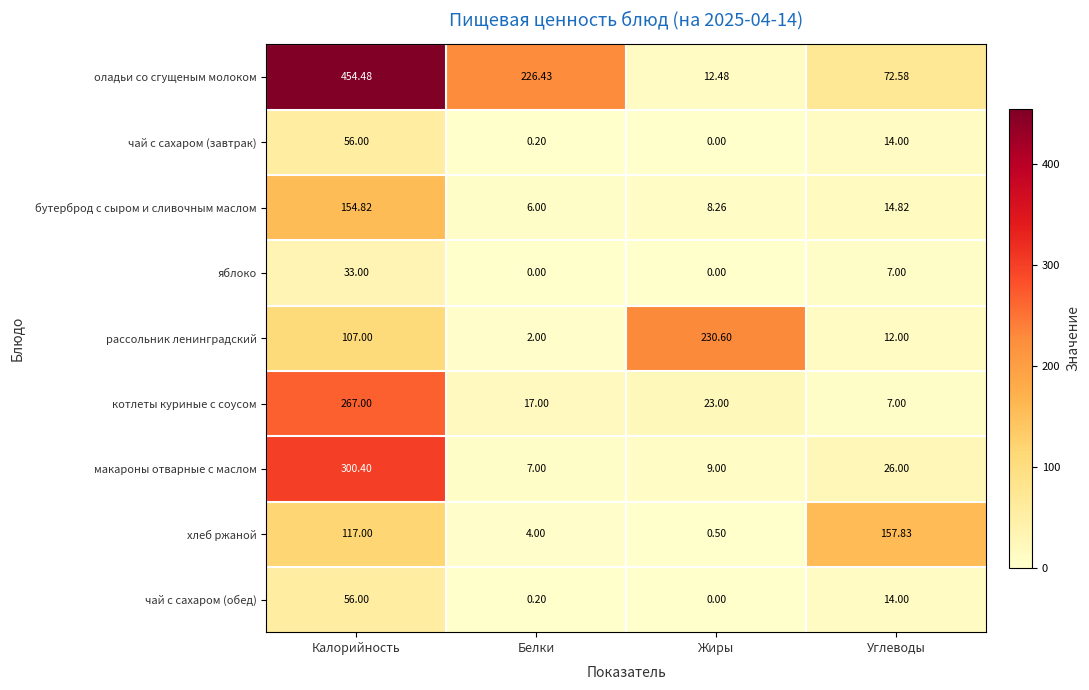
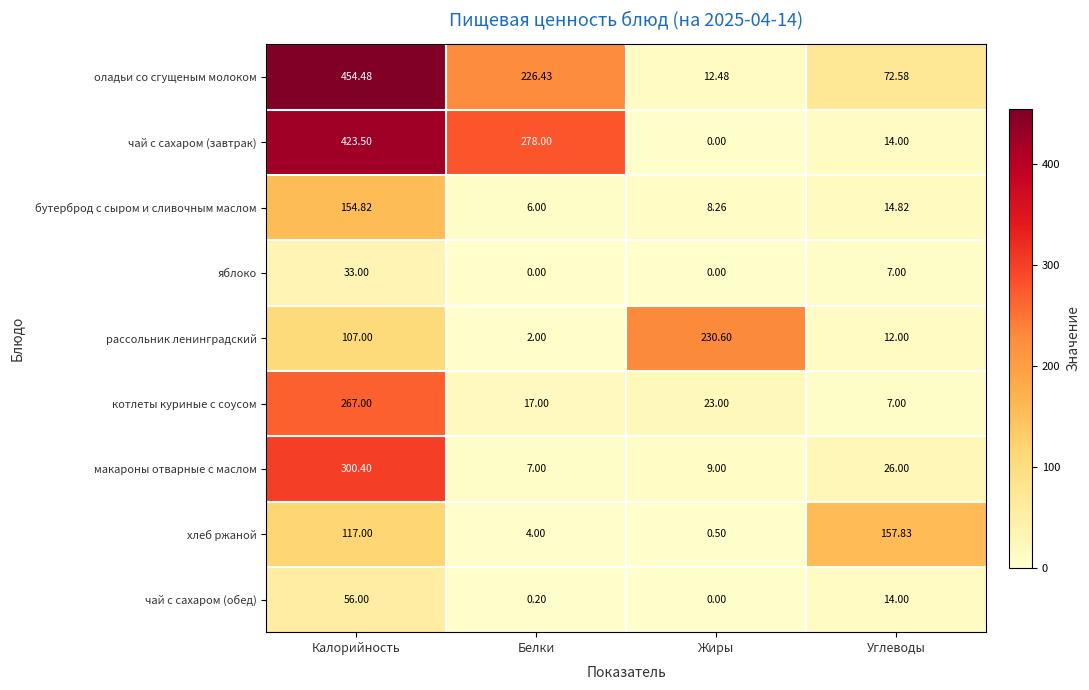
чай с сахаром (завтрак), Калорийность: 56.00 -> 423.50
чай с сахаром (завтрак), Белки: 0.20 -> 278.00
